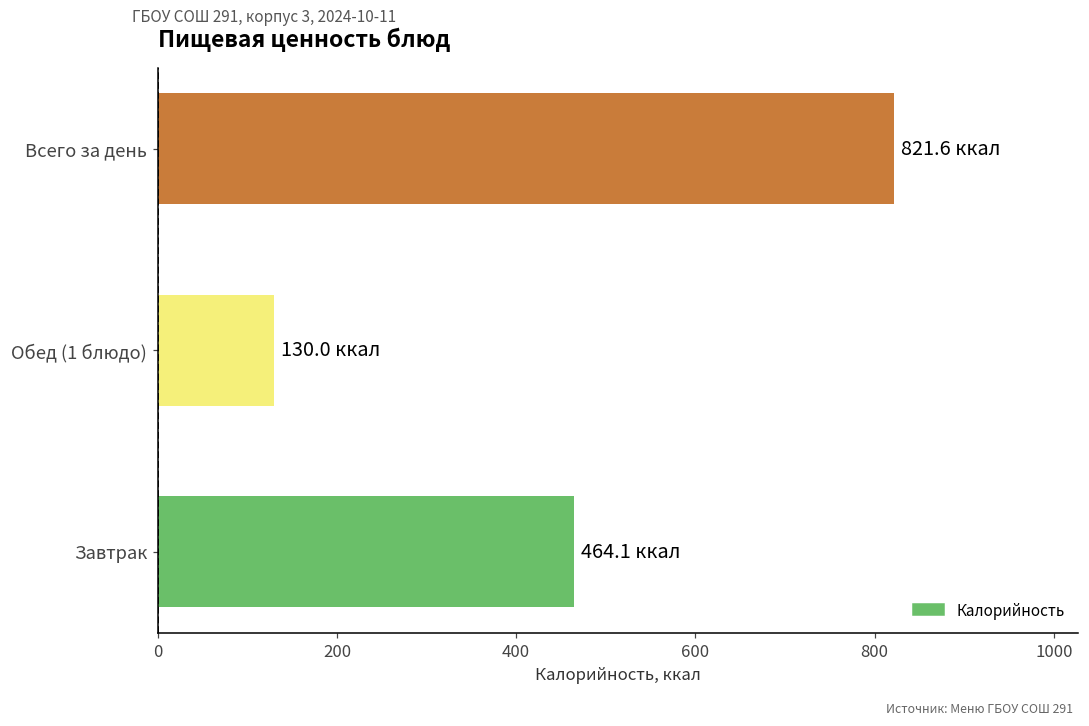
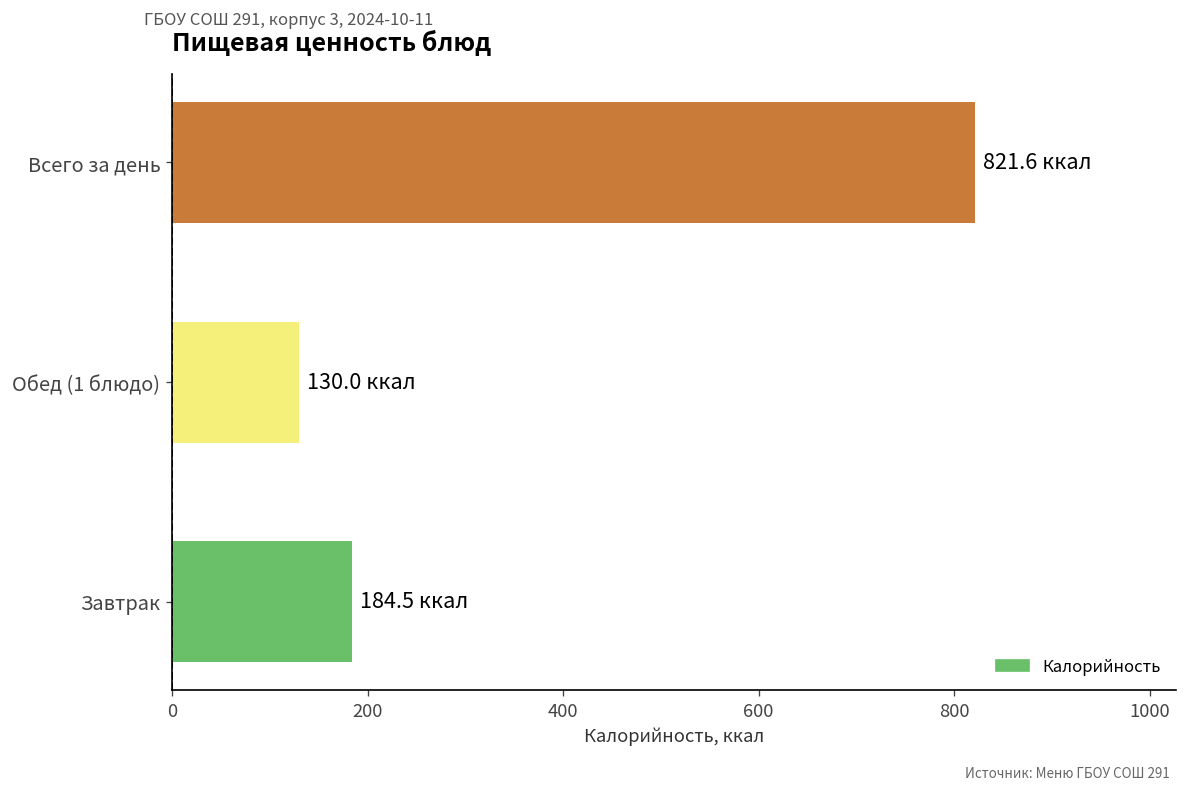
Завтрак: 464.1 -> 184.5
